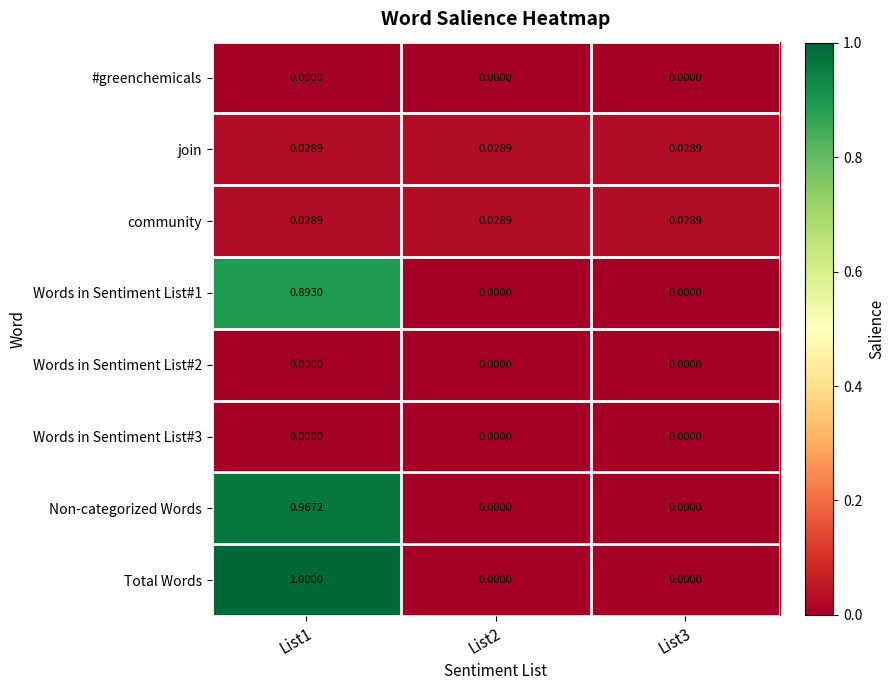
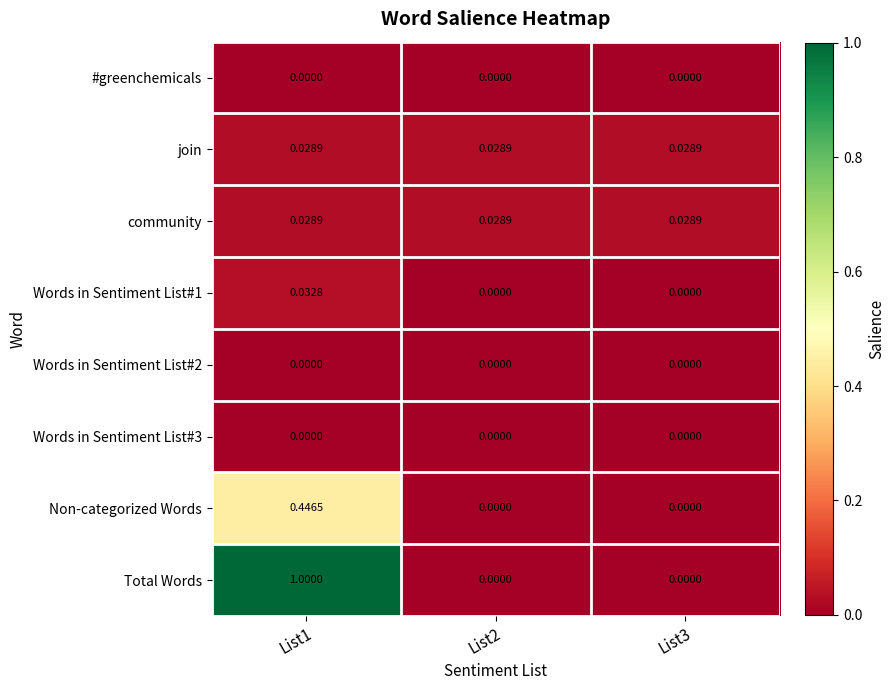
Words in Sentiment List#1, List1: 0.8930 -> 0.0328
Non-categorized Words, List1: 0.9672 -> 0.4465
